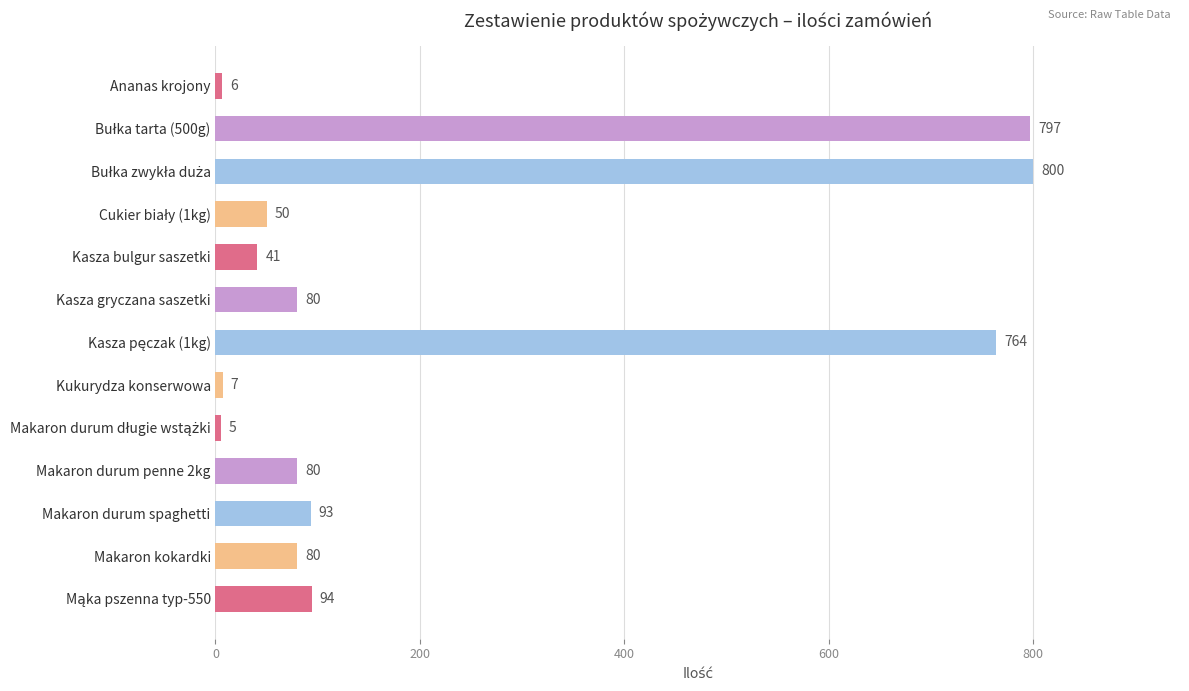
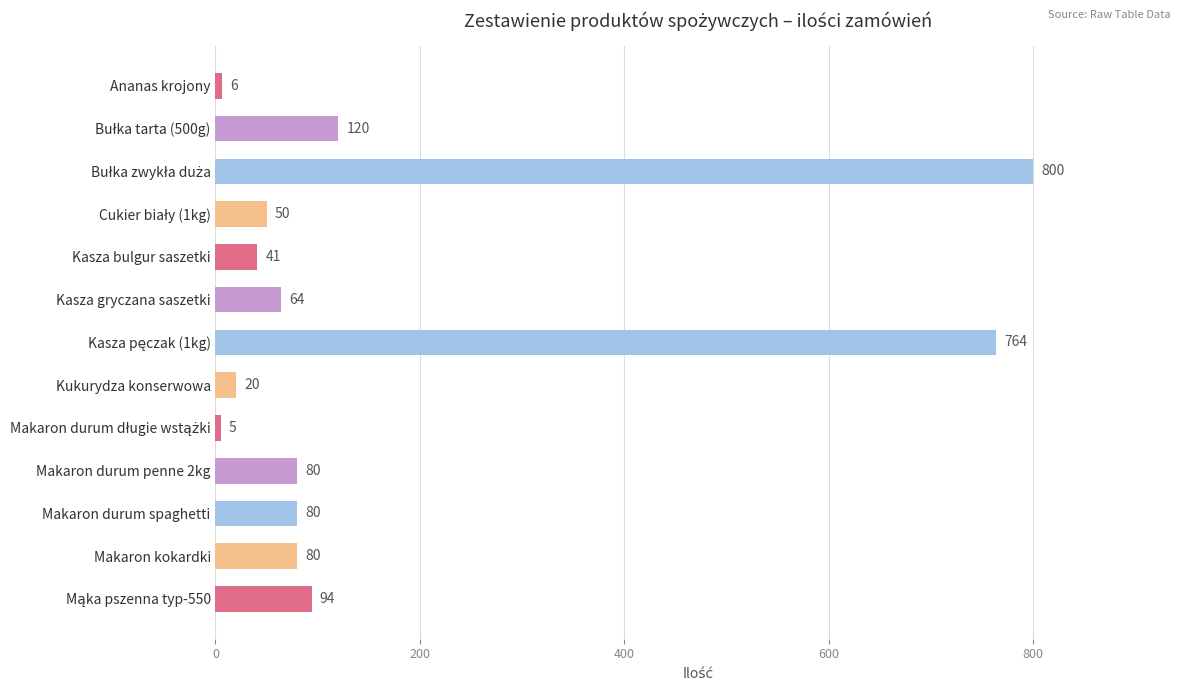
Bułka tarta (500g): 797 -> 120
Kasza gryczana saszetki: 80 -> 64
Kukurydza konserwowa: 7 -> 20
Makaron durum spaghetti: 93 -> 80
